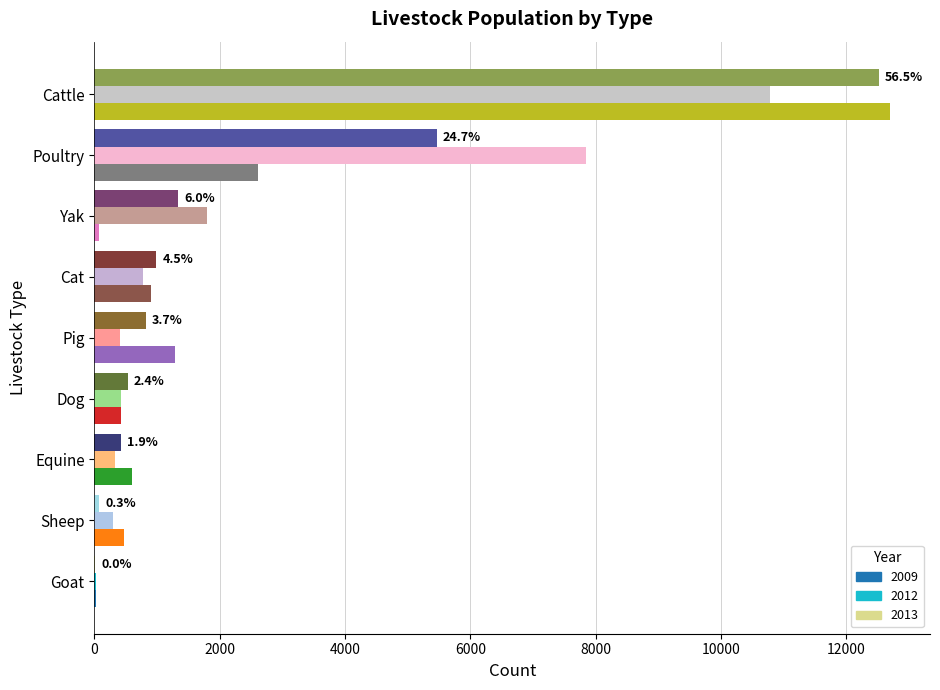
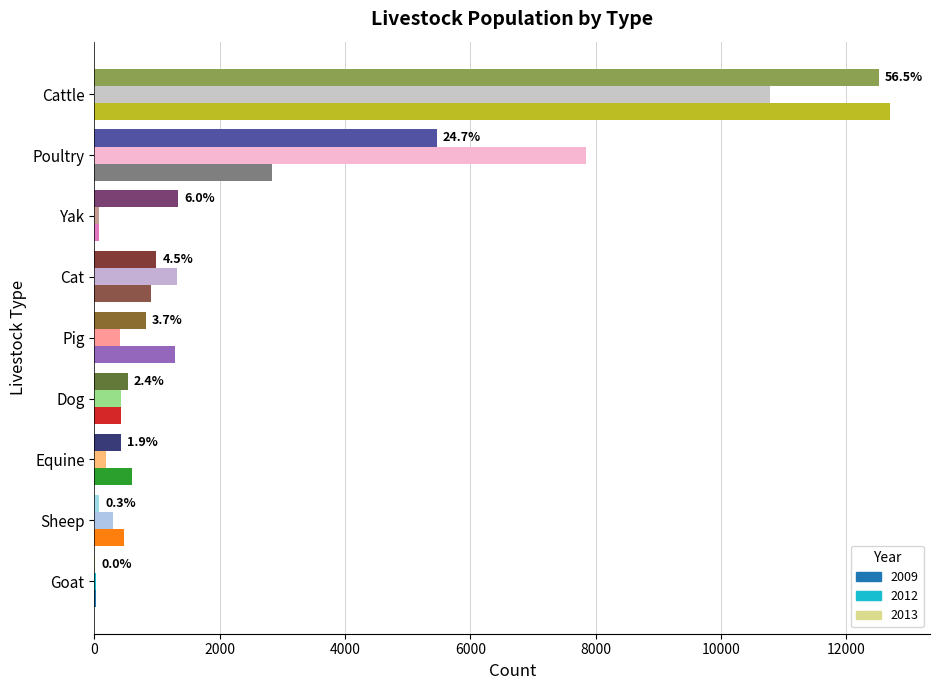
2009, Poultry: 2600 -> 2800
2012, Yak: 1800 -> 100
2012, Cat: 800 -> 1300
2012, Equine: 300 -> 200
